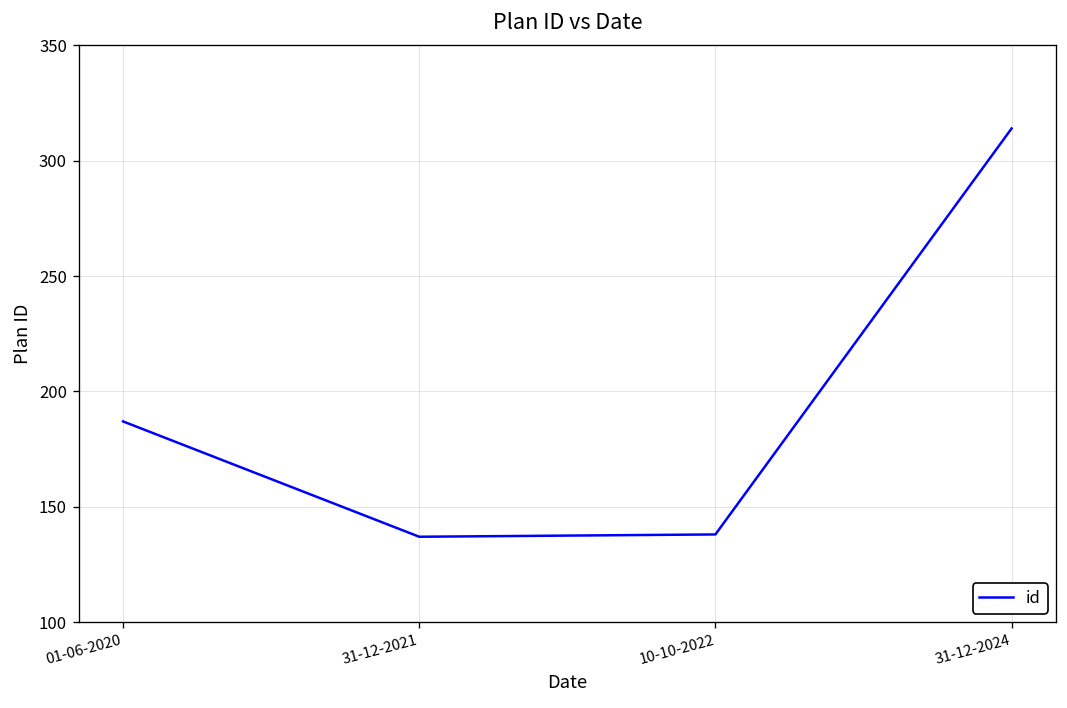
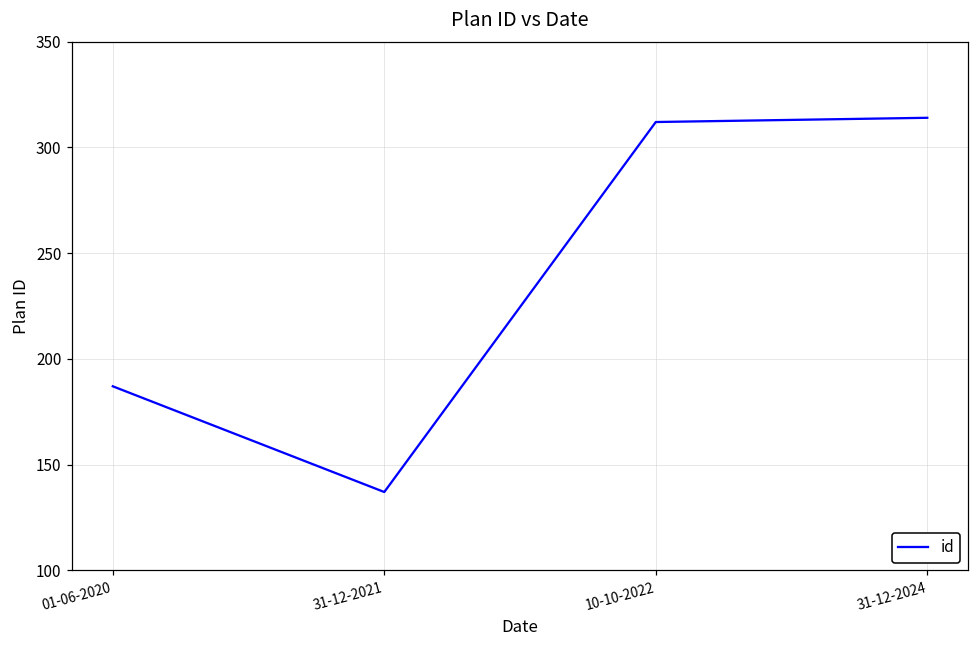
10-10-2022: 138 -> 312
